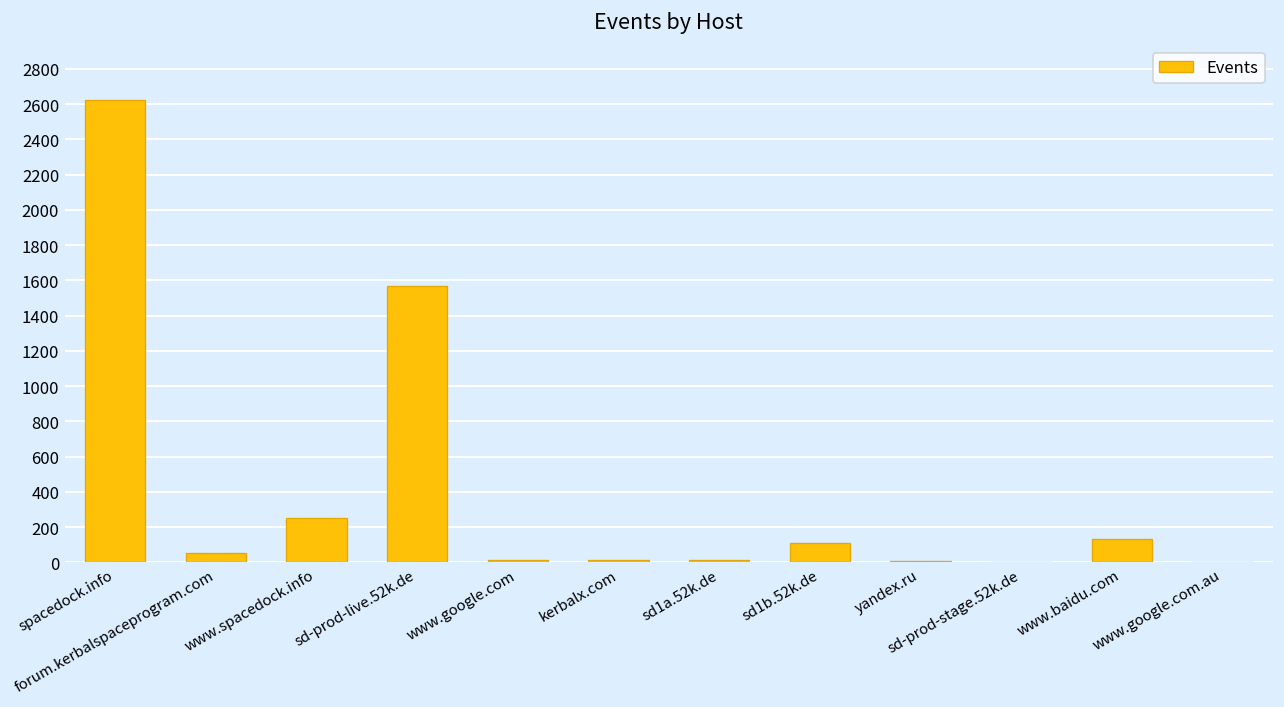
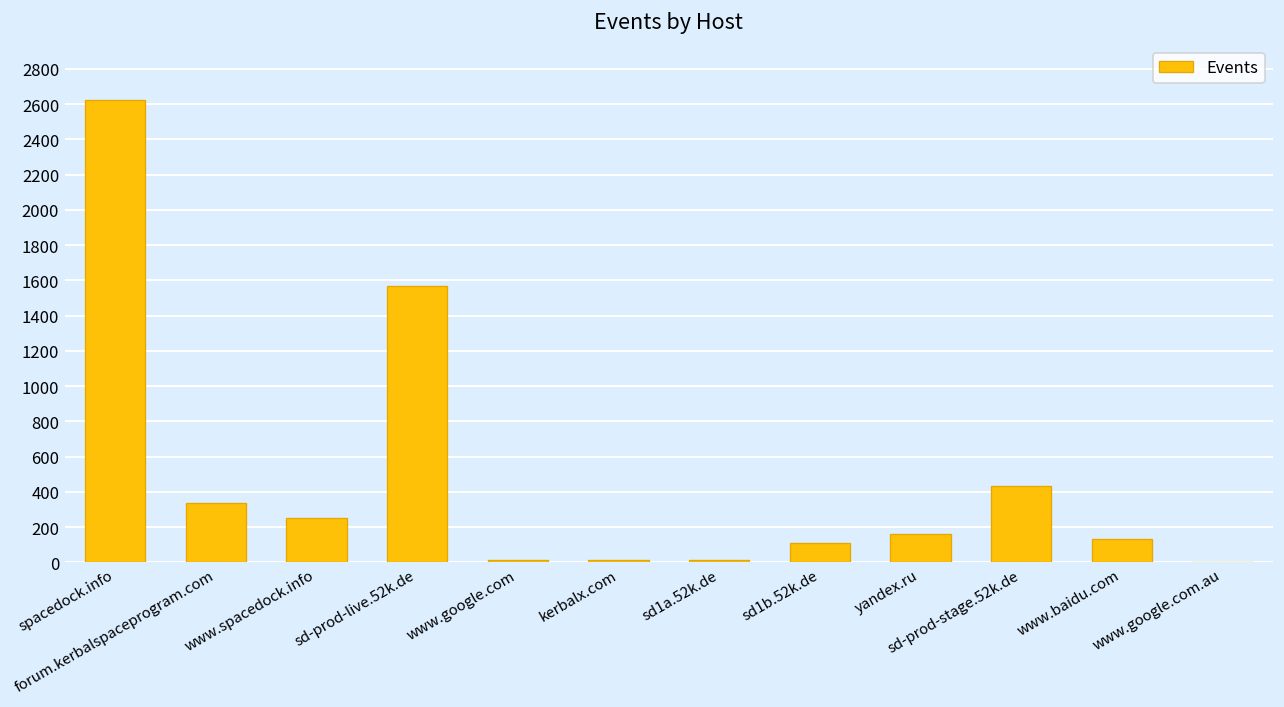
forum.kerbalspaceprogram.com: 50 -> 340
yandex.ru: 10 -> 160
sd-prod-stage.52k.de: 0 -> 430
